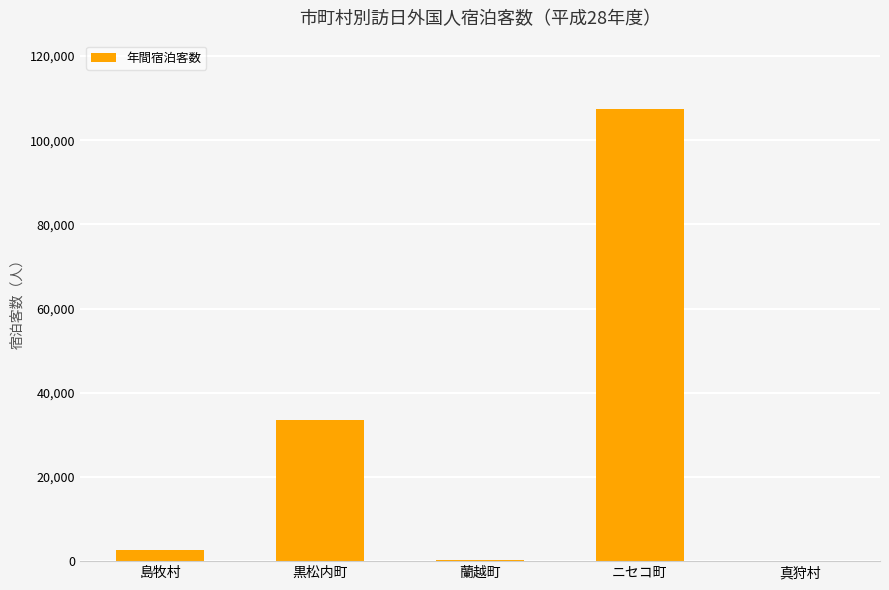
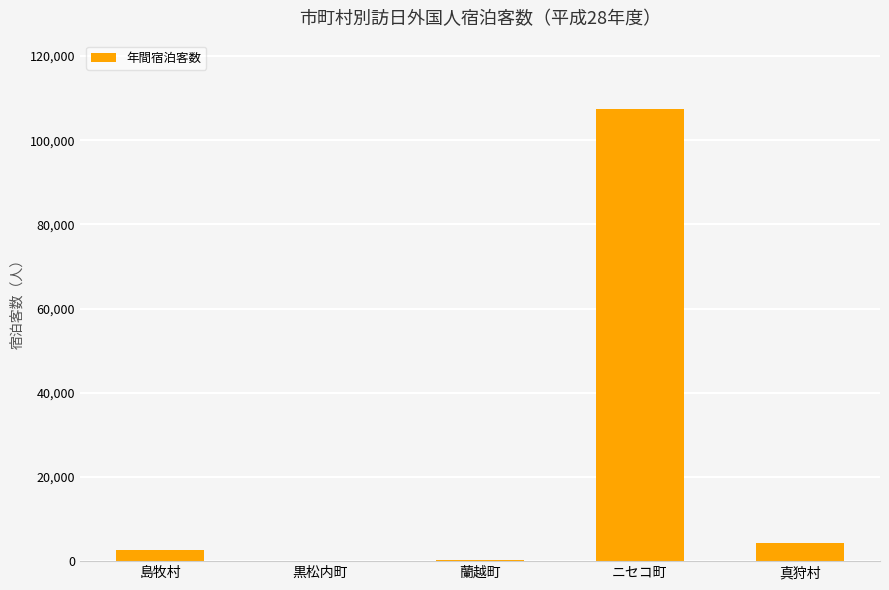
黒松内町: 34,000 -> 0
真狩村: 0 -> 4,000
